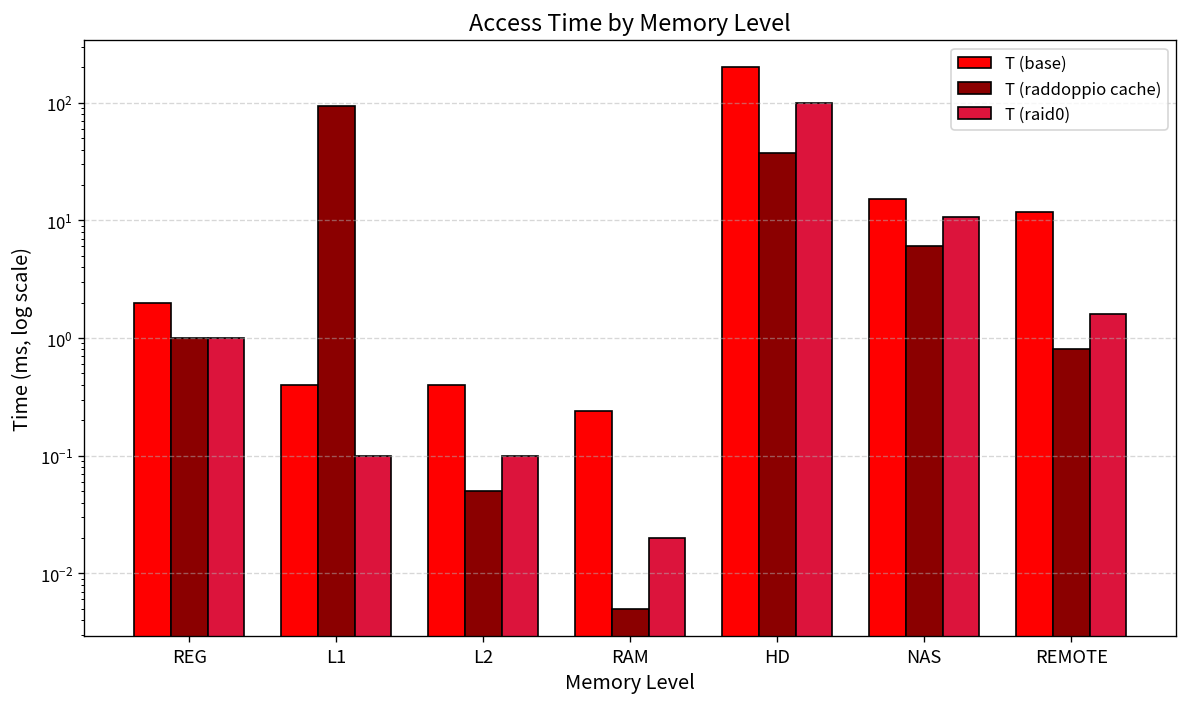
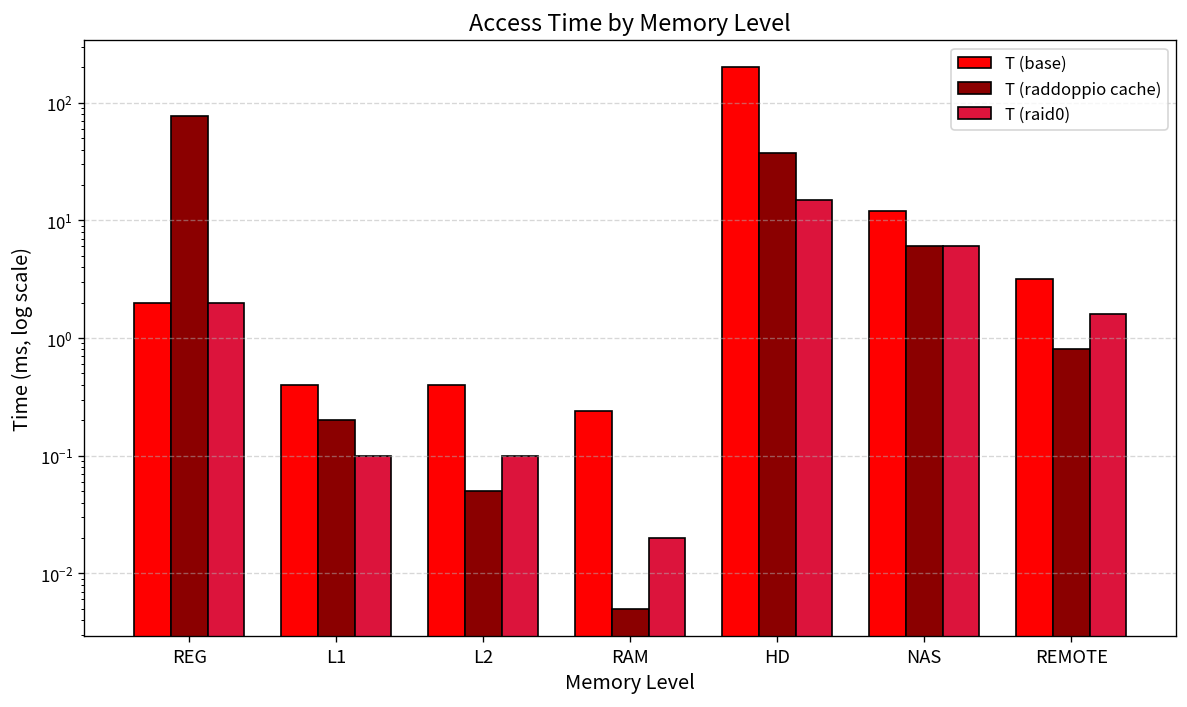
T (raddoppio cache), REG: 1 -> 80
T (raid0), REG: 1 -> 2
T (raddoppio cache), L1: 90 -> 0.2
T (raid0), HD: 100 -> 15
T (base), NAS: 15 -> 12
T (raid0), NAS: 11 -> 6
T (base), REMOTE: 12 -> 3.2
